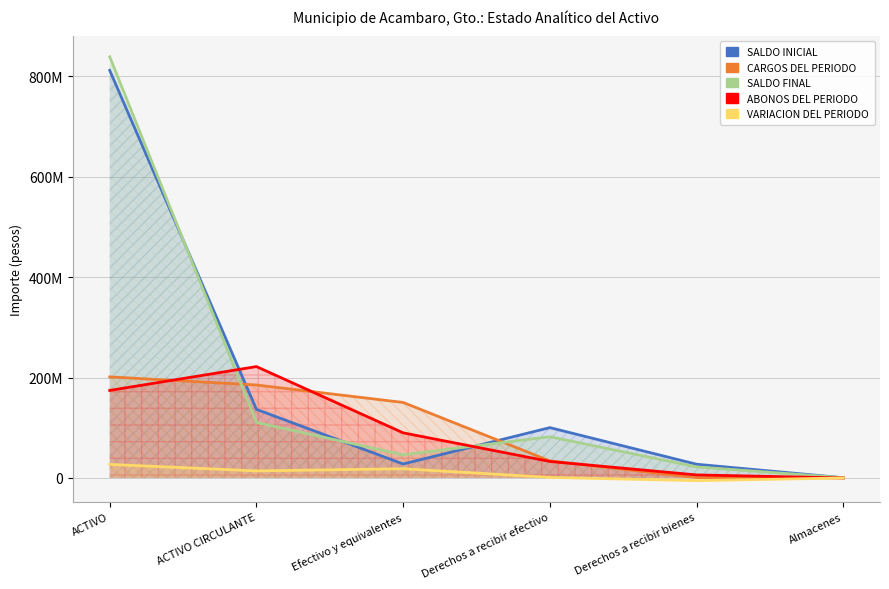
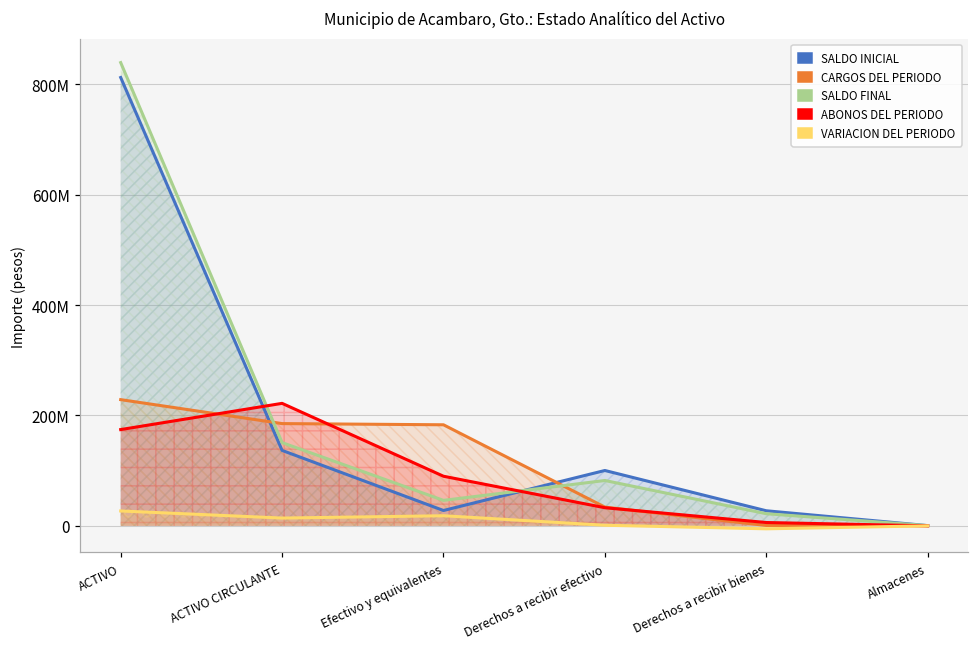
CARGOS DEL PERIODO, ACTIVO: 200000000 -> 230000000
SALDO FINAL, ACTIVO CIRCULANTE: 110000000 -> 150000000
CARGOS DEL PERIODO, Efectivo y equivalentes: 150000000 -> 180000000
